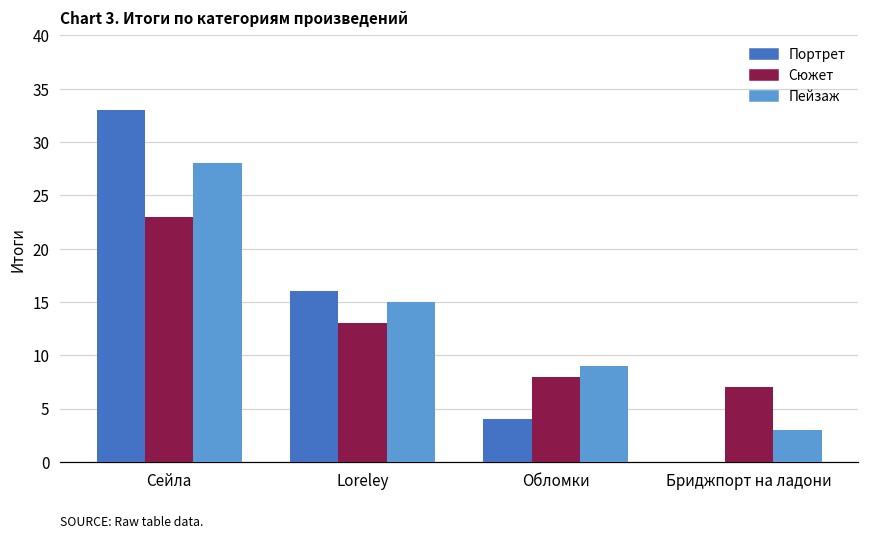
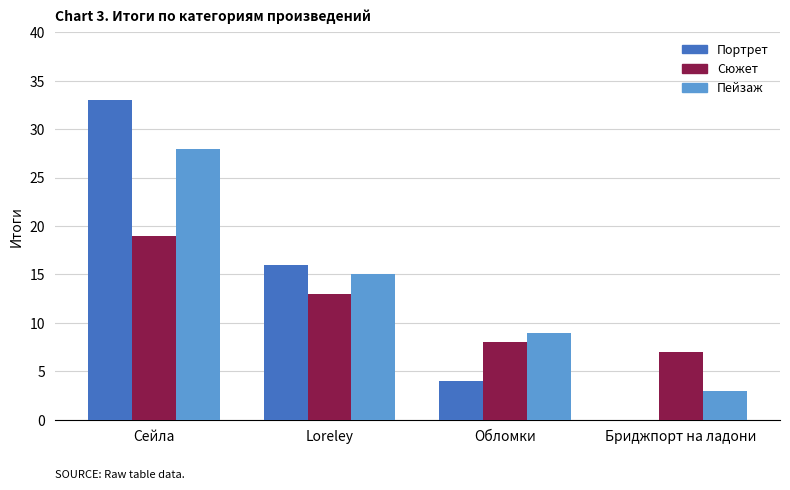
Сюжет, Сейла: 23 -> 19
